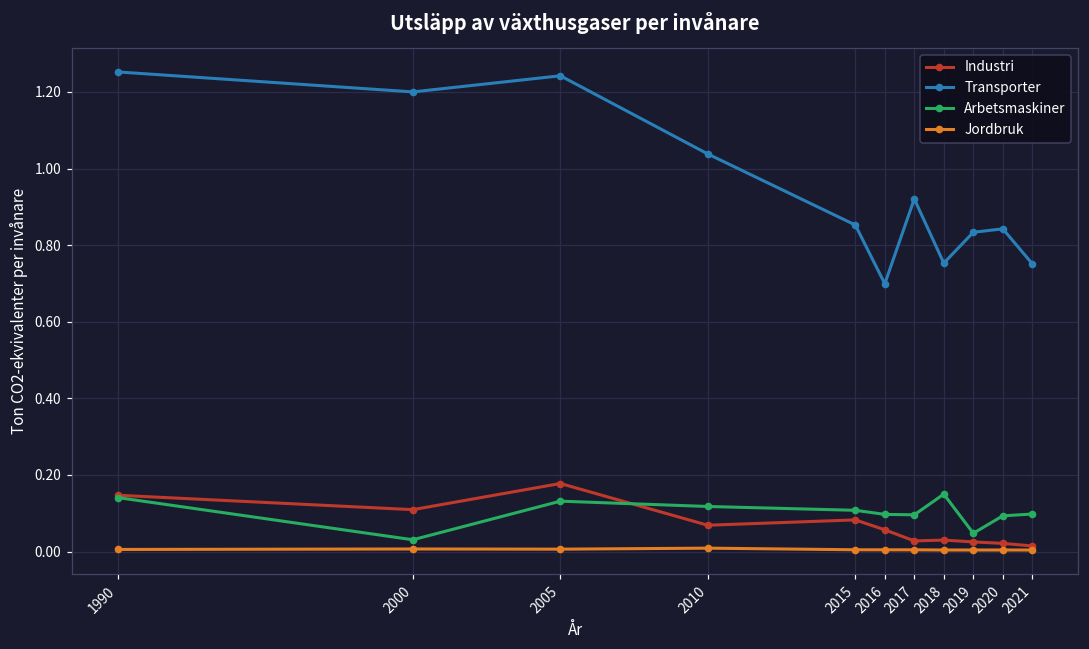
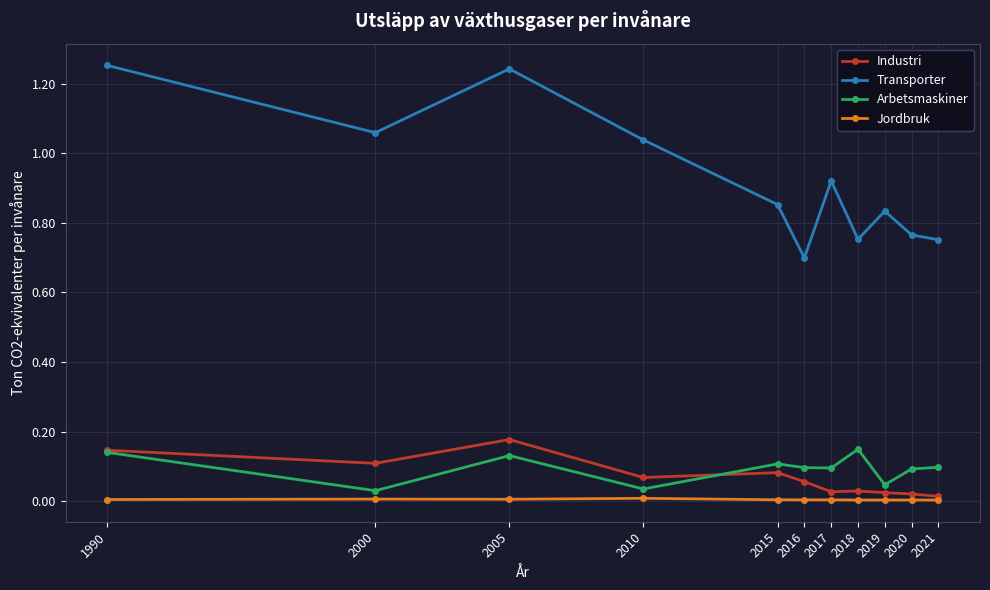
Transporter, 2000: 1.20 -> 1.06
Arbetsmaskiner, 2010: 0.12 -> 0.04
Transporter, 2020: 0.84 -> 0.77
